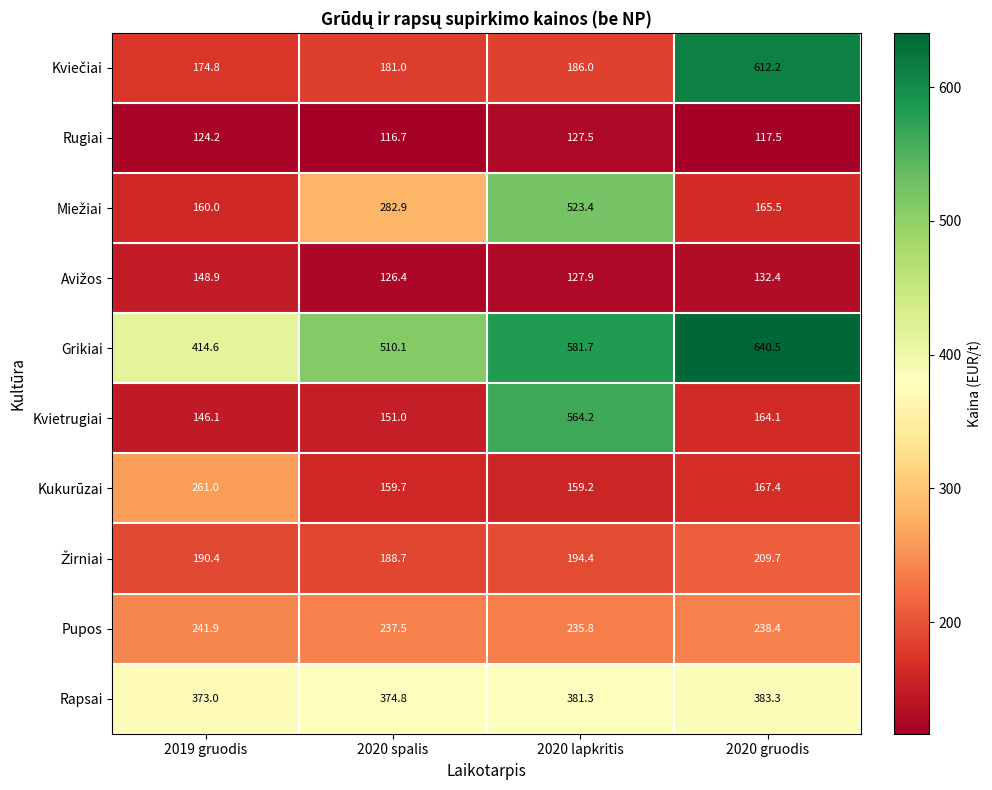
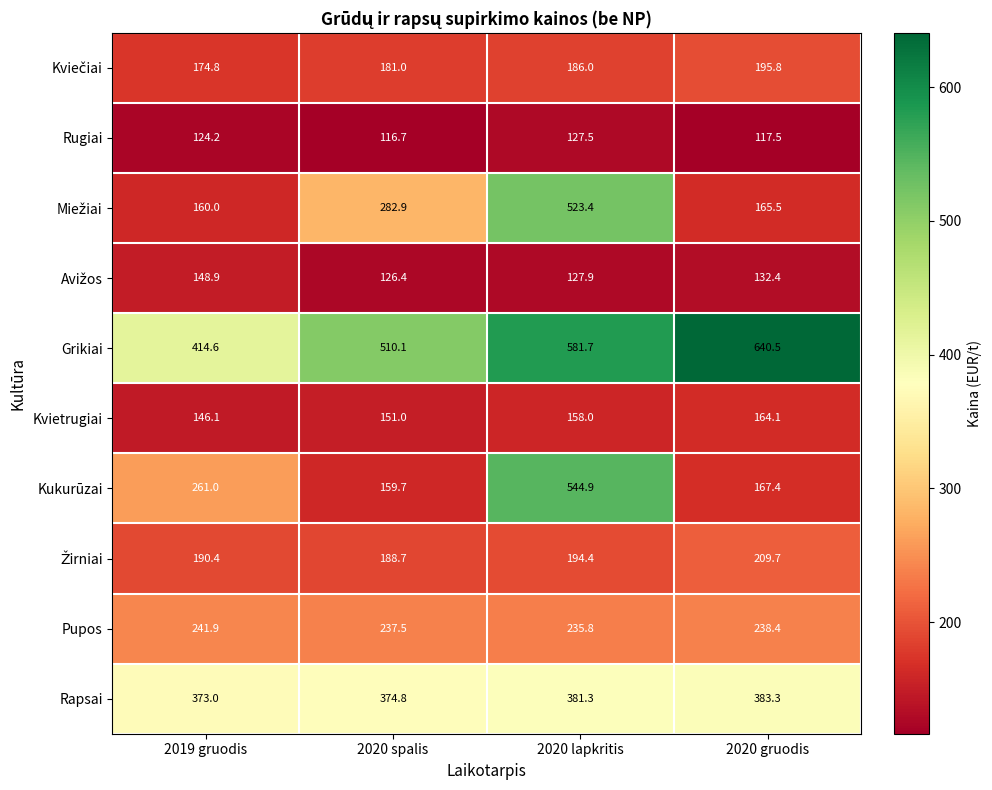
Kviečiai, 2020 gruodis: 612.2 -> 195.8
Kvietrugiai, 2020 lapkritis: 564.2 -> 158.0
Kukurūzai, 2020 lapkritis: 159.2 -> 544.9
